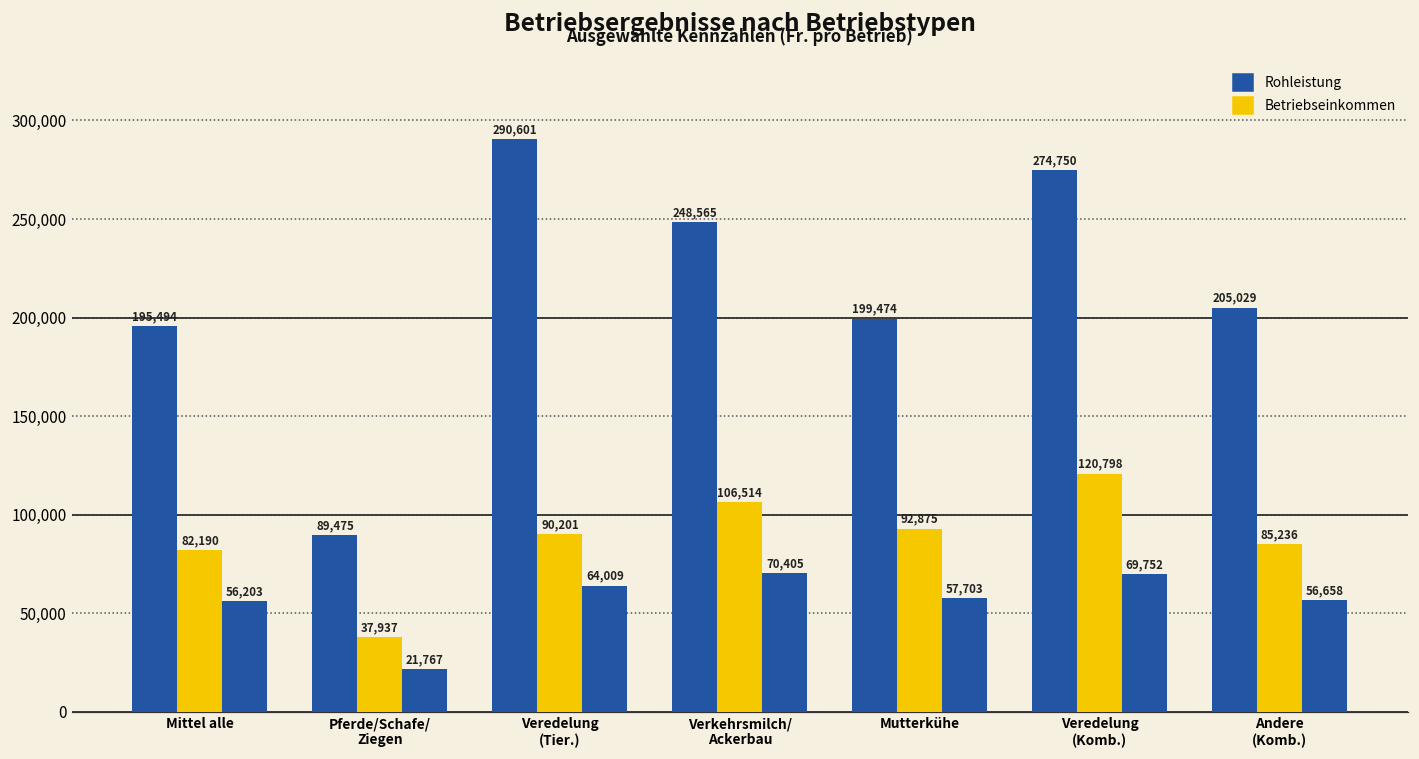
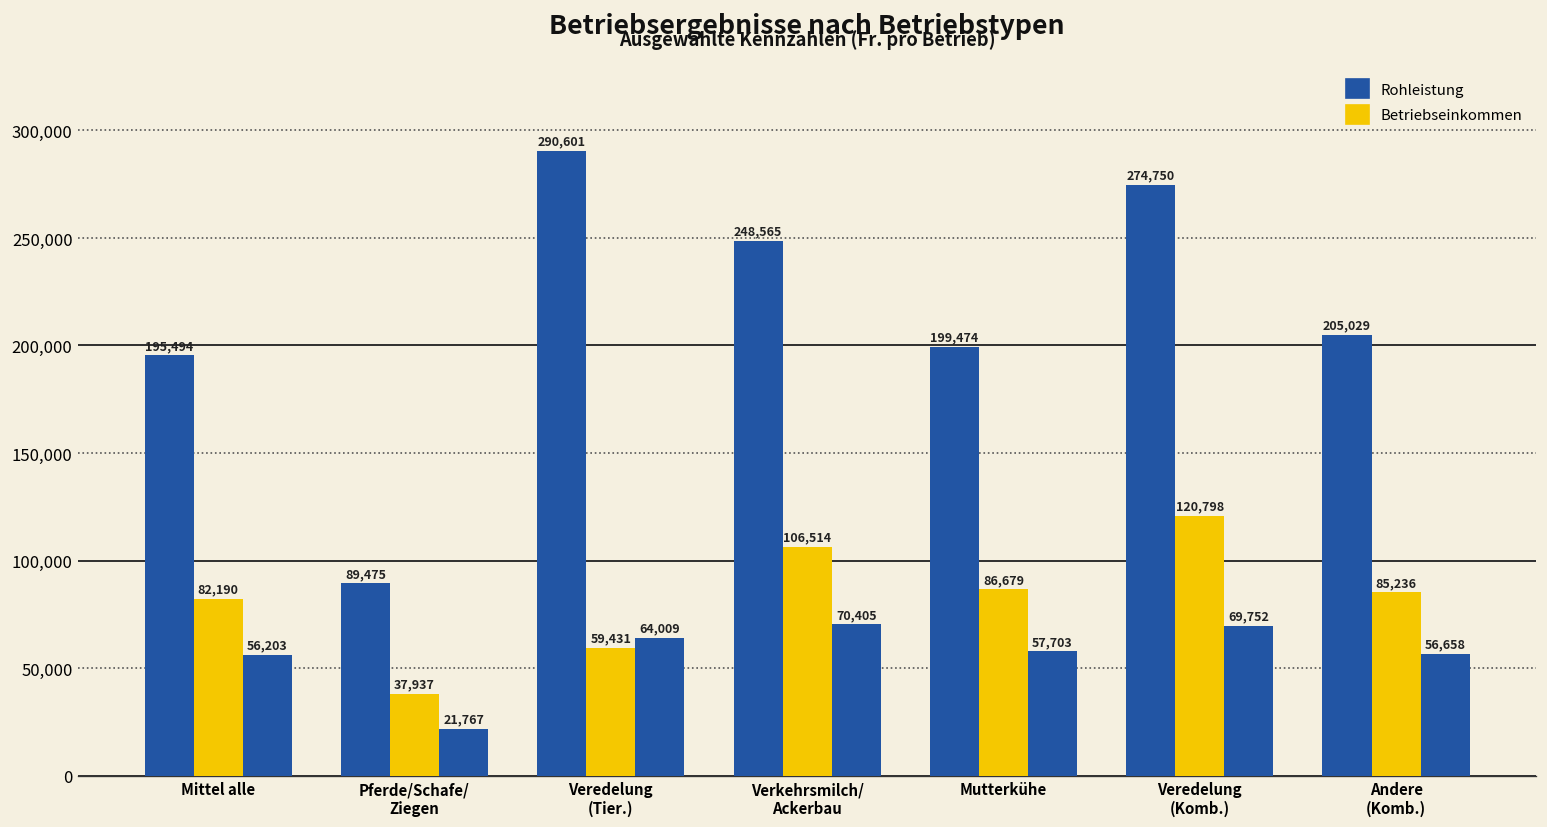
Betriebseinkommen, Veredelung (Tier.): 90,201 -> 59,431
Betriebseinkommen, Mutterkühe: 92,875 -> 86,679
